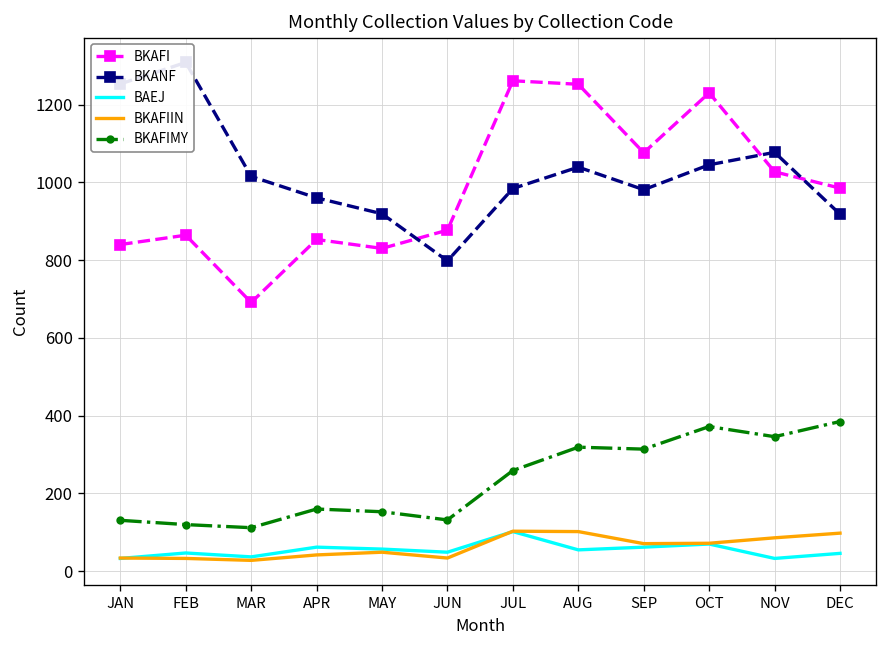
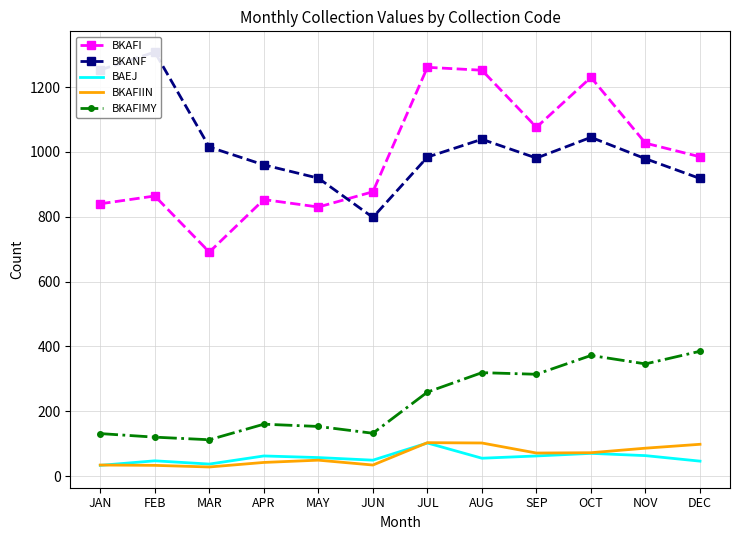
BKANF, NOV: 1080 -> 980
BAEJ, NOV: 30 -> 60
